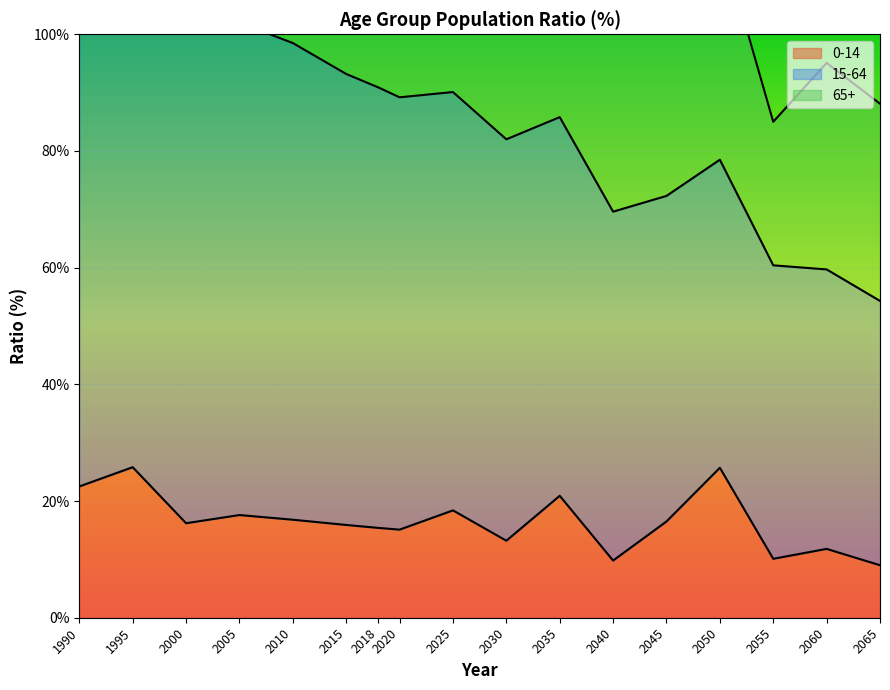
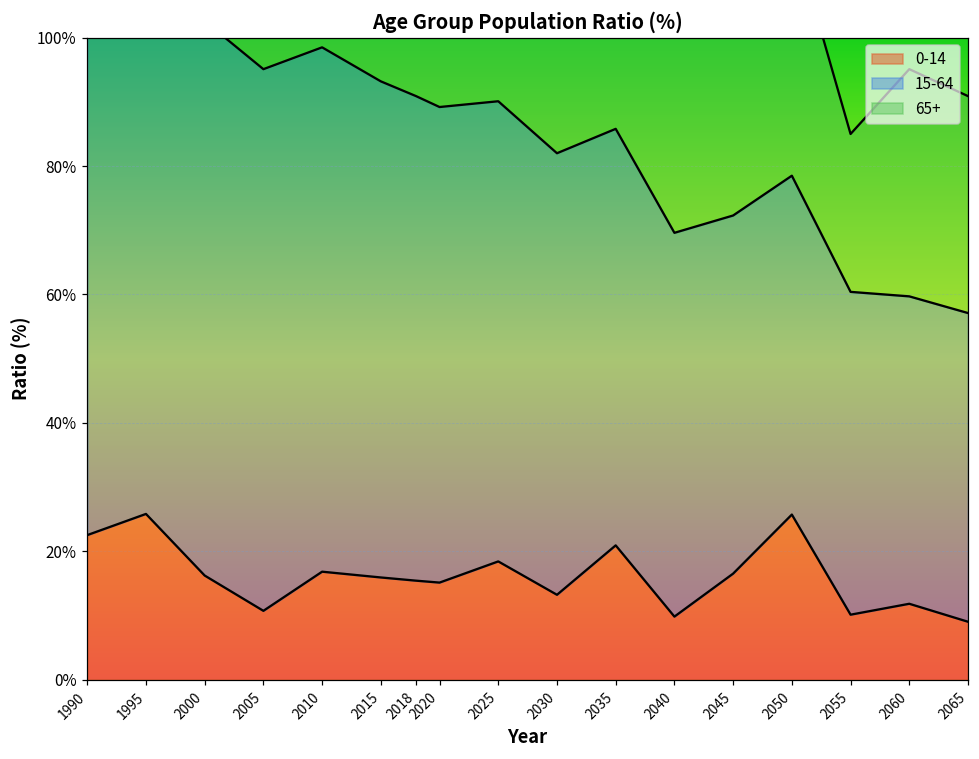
0-14, 2005: 18% -> 11%
15-64, 2065: 45% -> 48%
